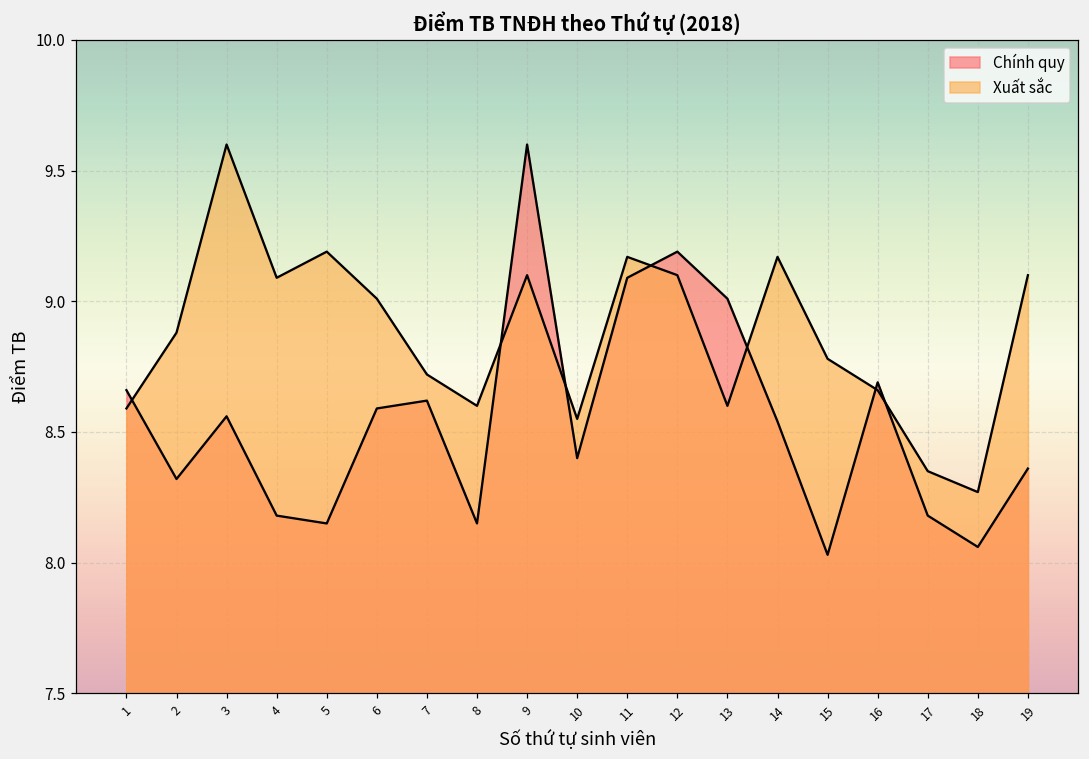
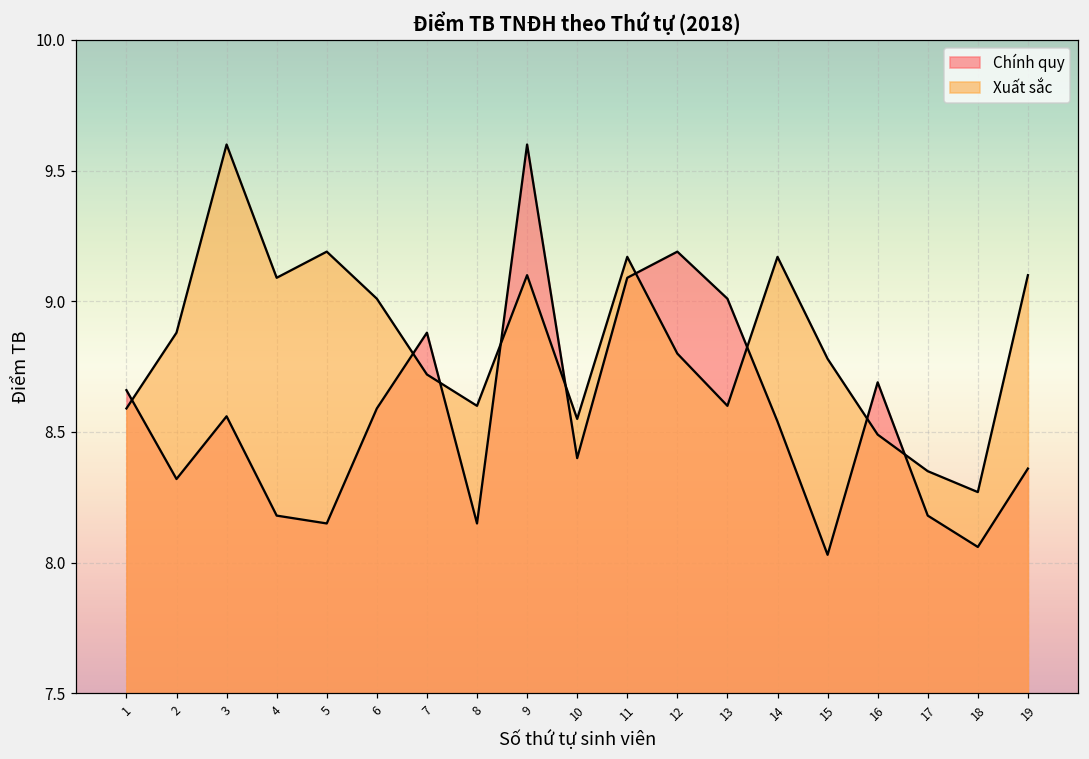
Chính quy, 7: 8.62 -> 8.88
Xuất sắc, 12: 9.1 -> 8.8
Xuất sắc, 16: 8.66 -> 8.49
